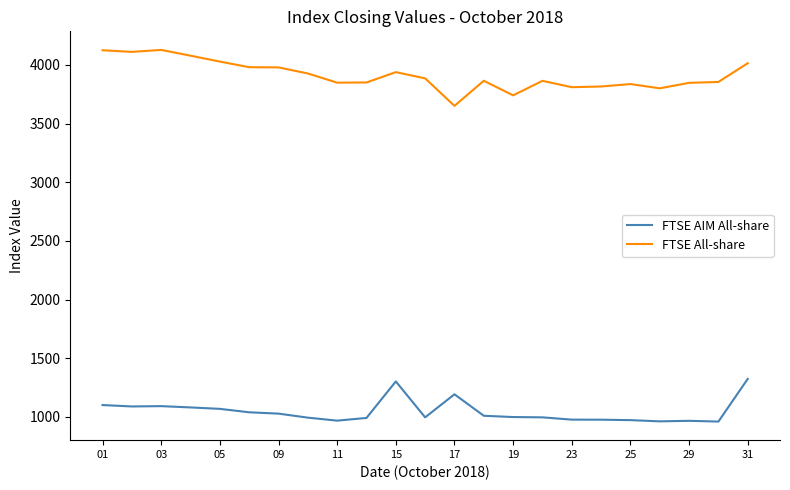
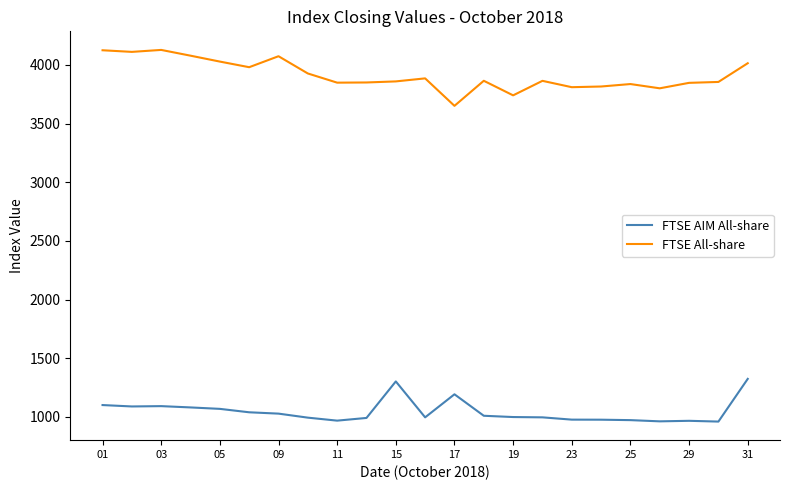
FTSE All-share, 09: 3980 -> 4070
FTSE All-share, 15: 3940 -> 3860
